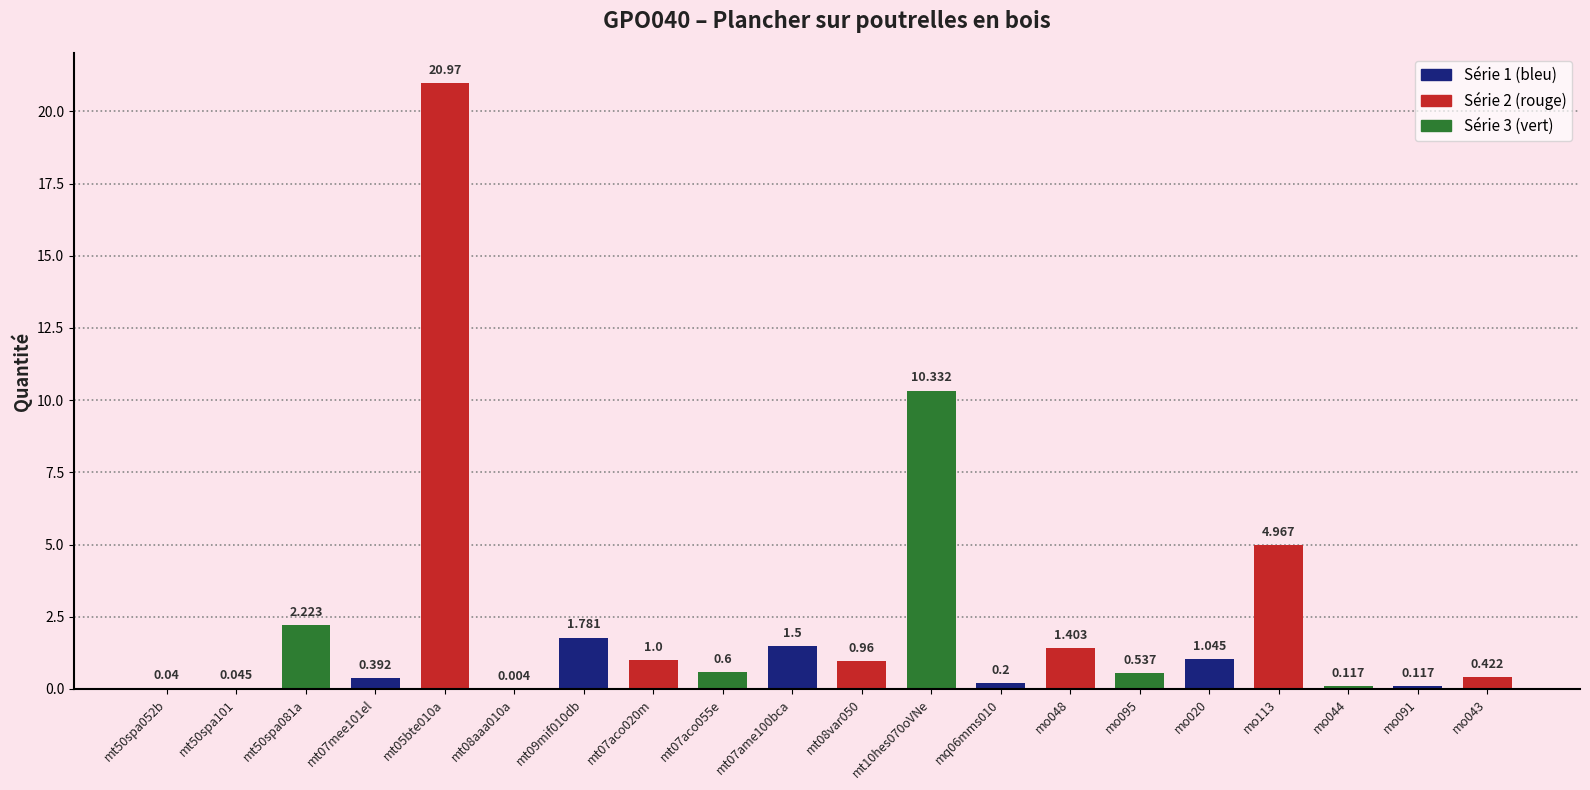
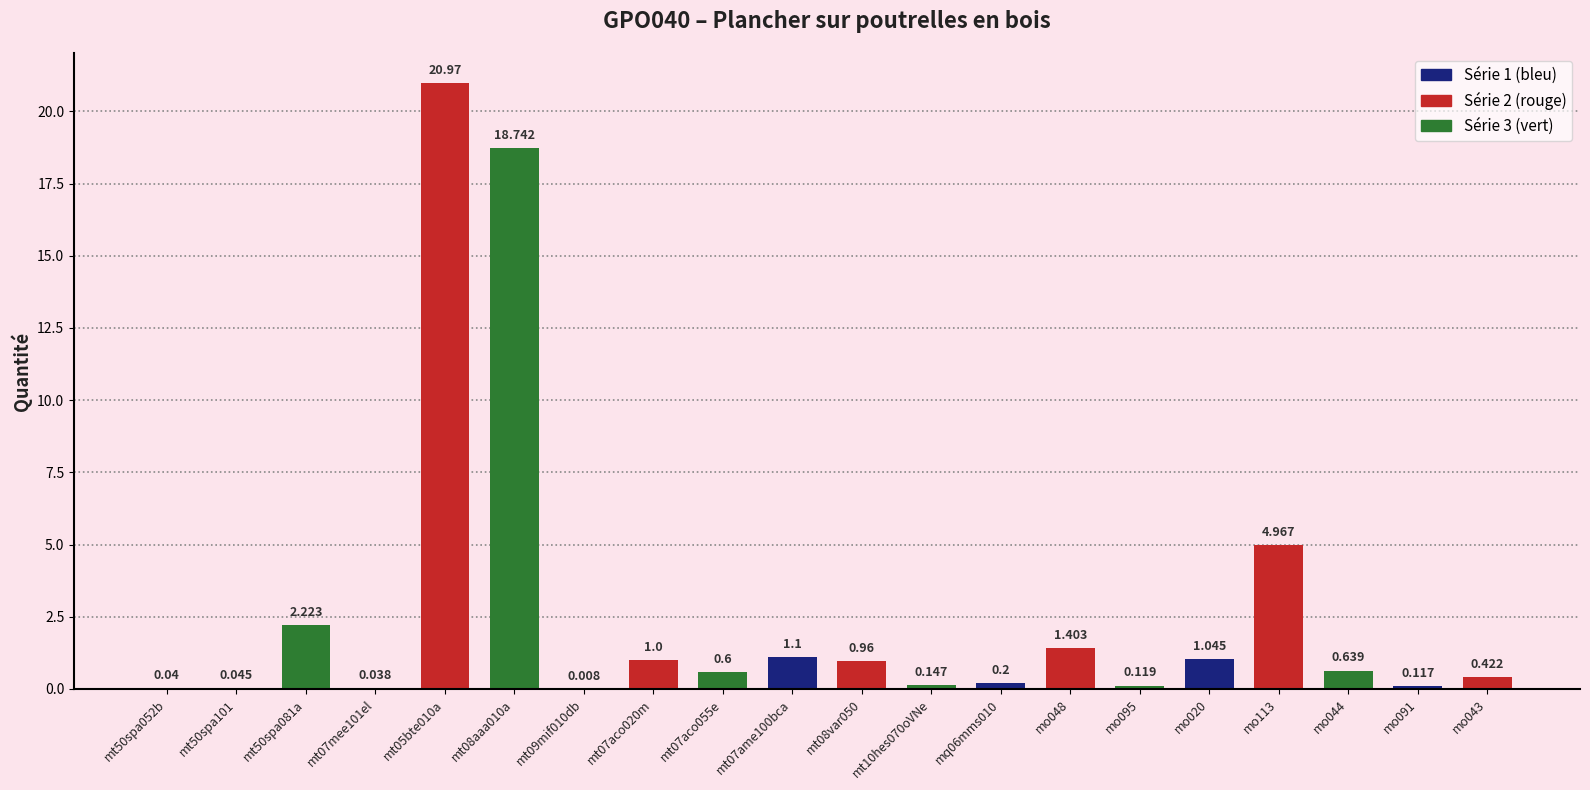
mt07mee101el: 0.392 -> 0.038
mt08aaa010a: 0.004 -> 18.742
mt09mif010db: 1.781 -> 0.008
mt07ame100bca: 1.5 -> 1.1
mt10hes070oVNe: 10.332 -> 0.147
mo095: 0.537 -> 0.119
mo044: 0.117 -> 0.639
